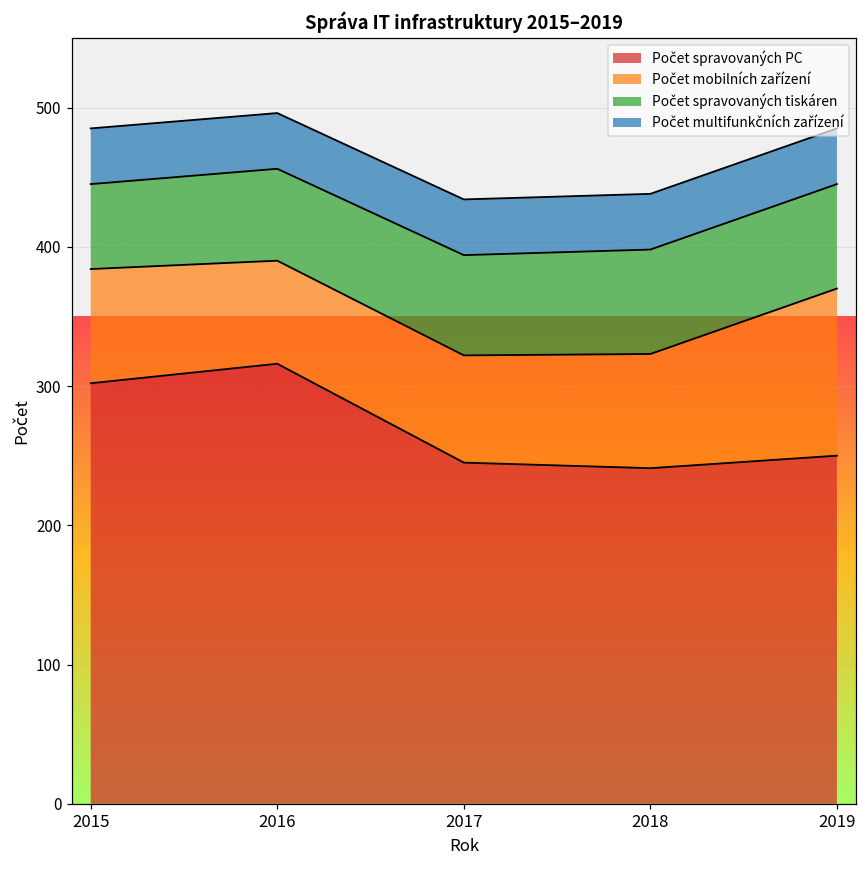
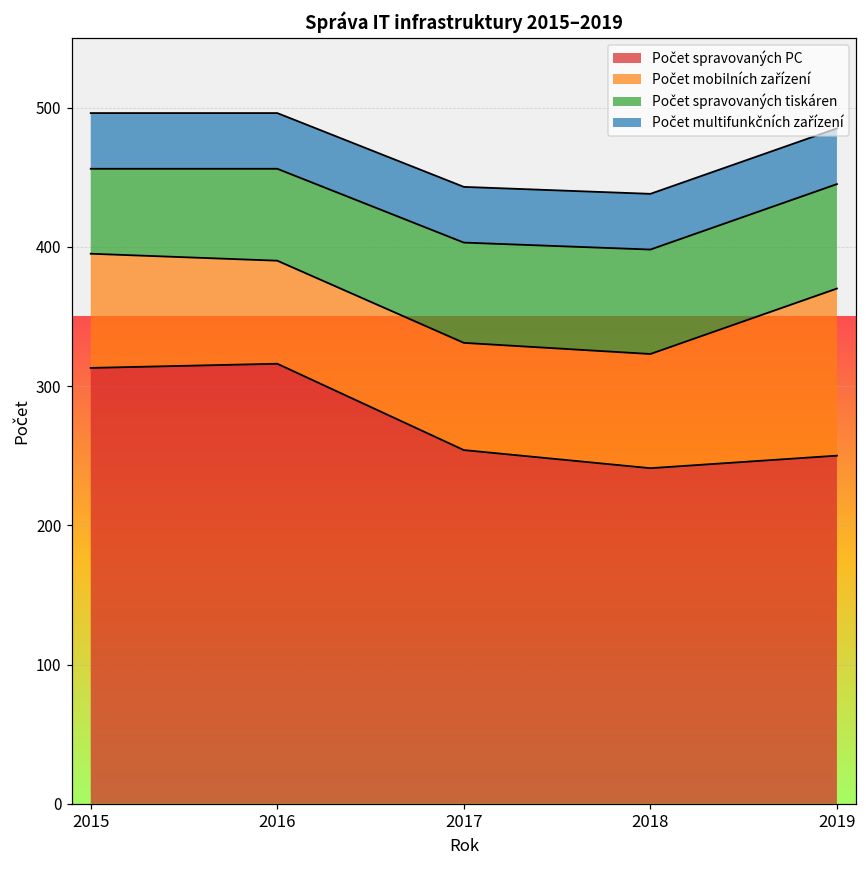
Počet spravovaných PC, 2015: 302 -> 313
Počet spravovaných PC, 2017: 245 -> 254
